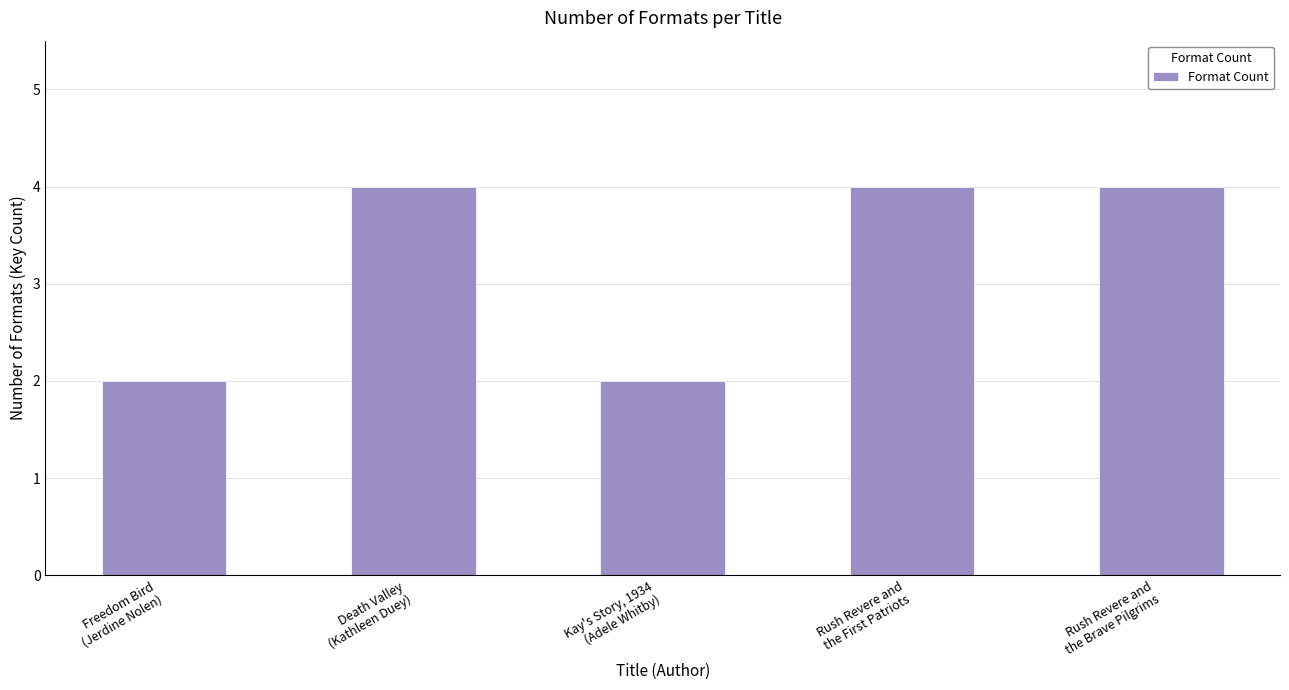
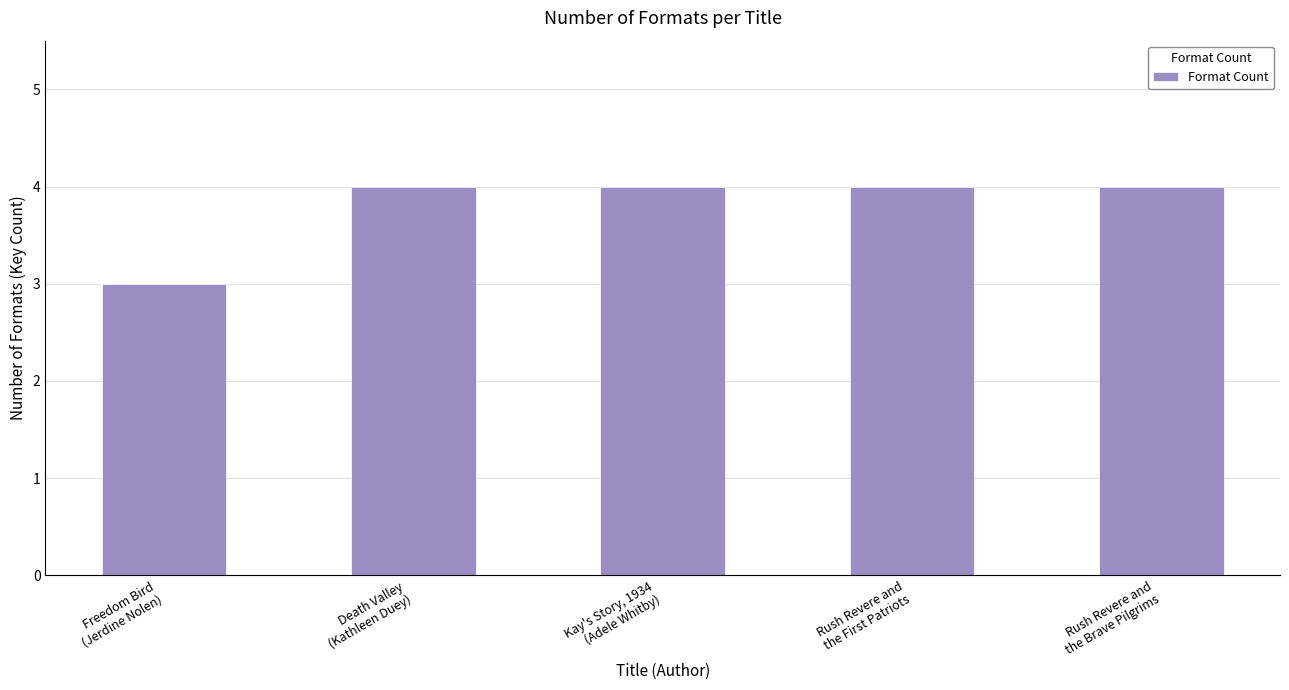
Freedom Bird (Jerdine Nolen): 2 -> 3
Kay's Story, 1934 (Adele Whitby): 2 -> 4
